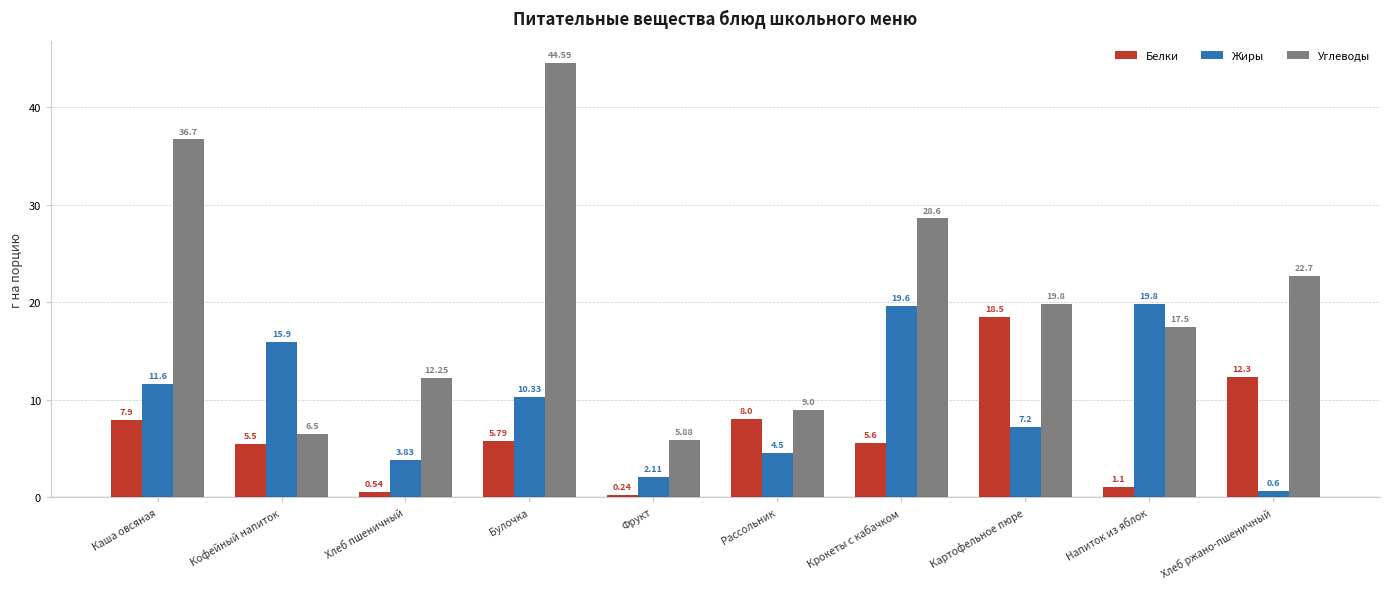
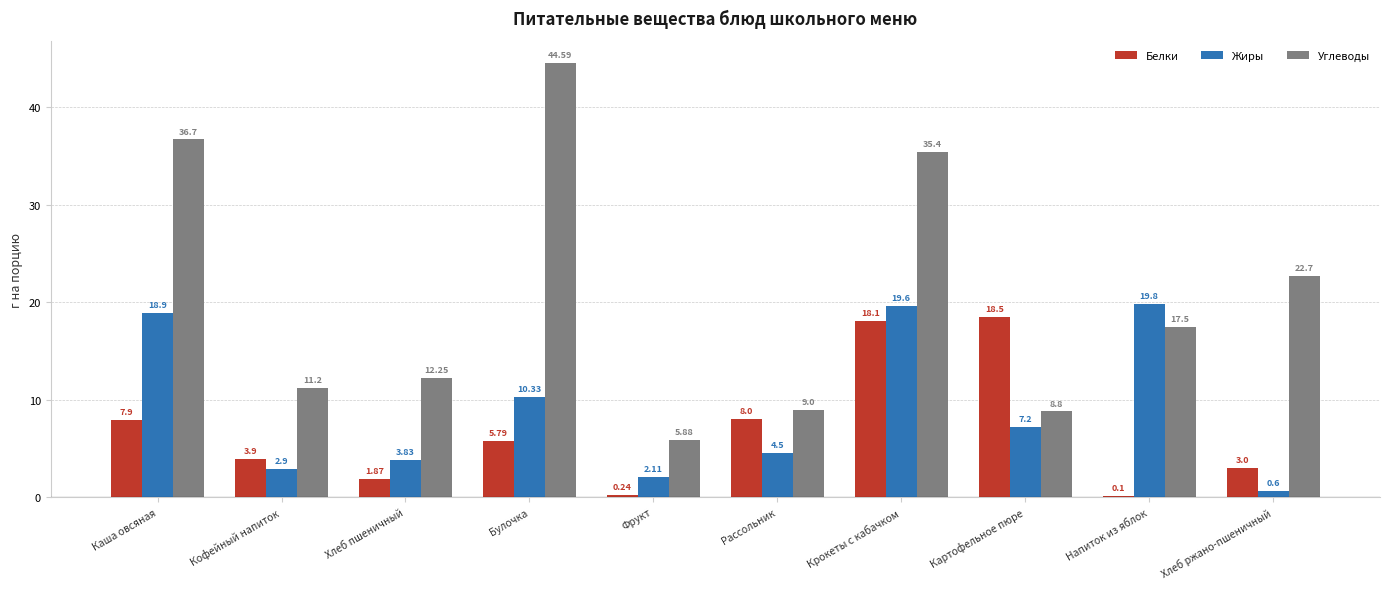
Жиры, Каша овсяная: 11.6 -> 18.9
Белки, Кофейный напиток: 5.5 -> 3.9
Жиры, Кофейный напиток: 15.9 -> 2.9
Углеводы, Кофейный напиток: 6.5 -> 11.2
Белки, Хлеб пшеничный: 0.54 -> 1.87
Белки, Крокеты с кабачком: 5.6 -> 18.1
Углеводы, Крокеты с кабачком: 28.6 -> 35.4
Углеводы, Картофельное пюре: 19.8 -> 8.8
Белки, Напиток из яблок: 1.1 -> 0.1
Белки, Хлеб ржано-пшеничный: 12.3 -> 3.0
